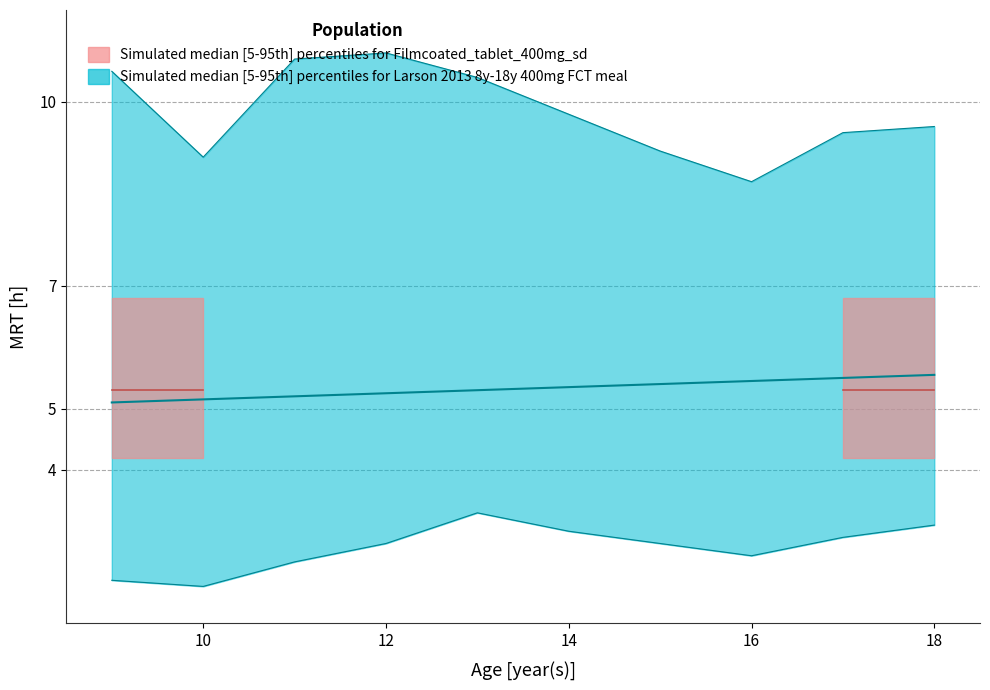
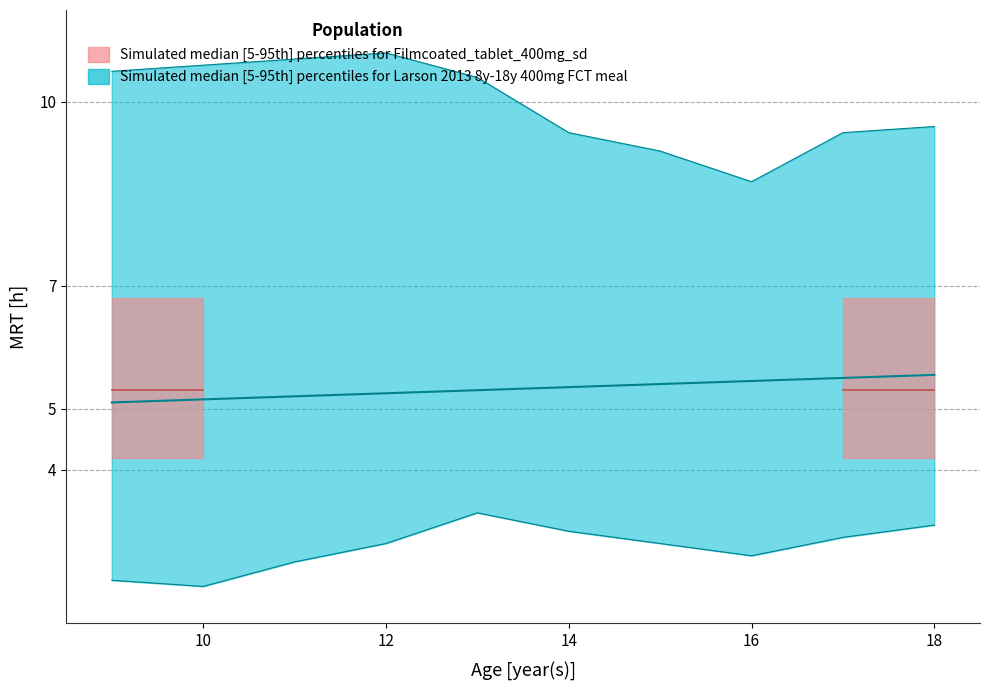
Simulated median [5-95th] percentiles for Larson 2013 8y-18y 400mg FCT meal, 10: 9.1 -> 10.6
Simulated median [5-95th] percentiles for Larson 2013 8y-18y 400mg FCT meal, 14: 9.8 -> 9.5
